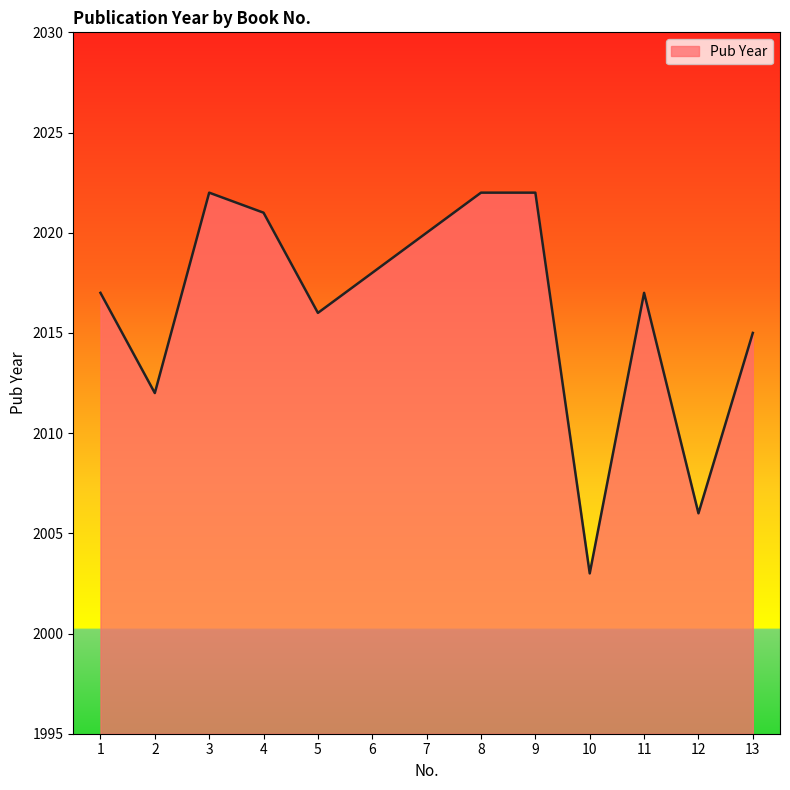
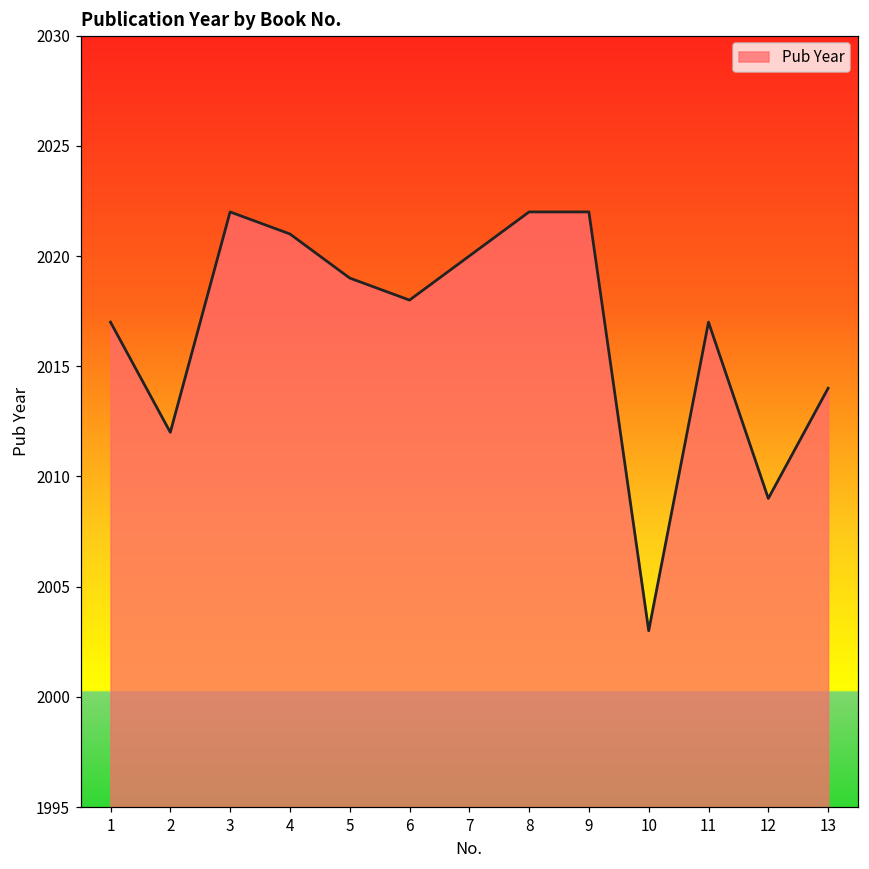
5: 2016 -> 2019
12: 2006 -> 2009
13: 2015 -> 2014
